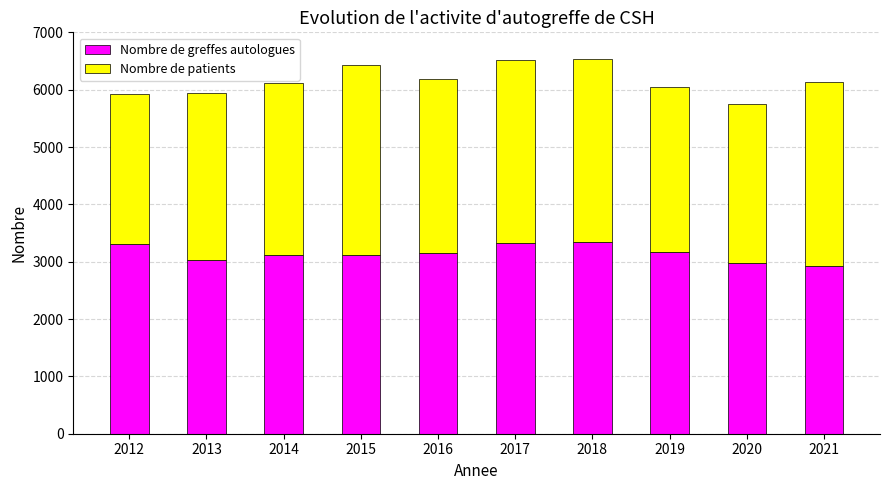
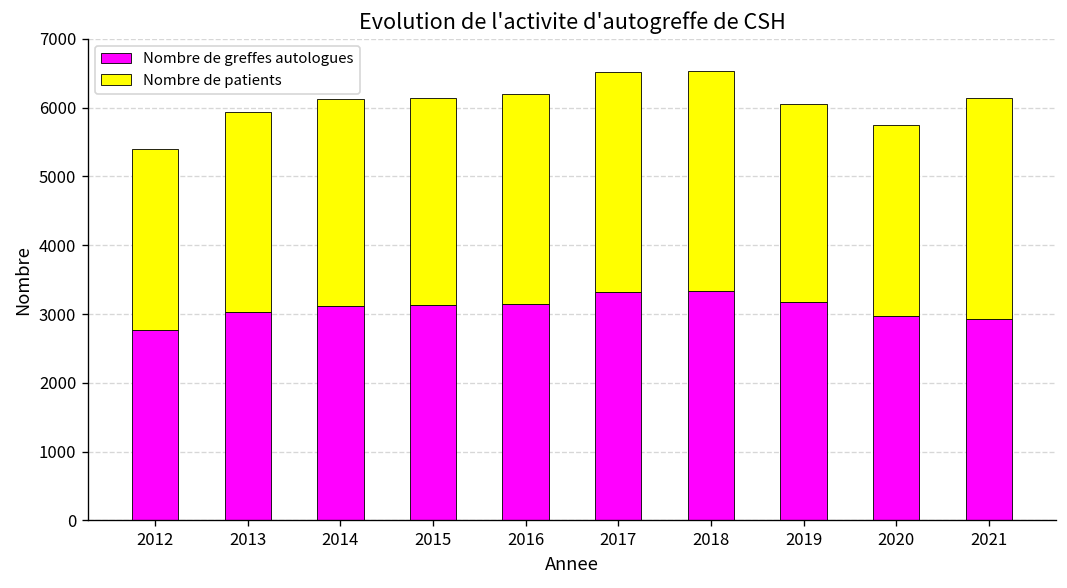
Nombre de greffes autologues, 2012: 3300 -> 2800
Nombre de patients, 2015: 3300 -> 3000
